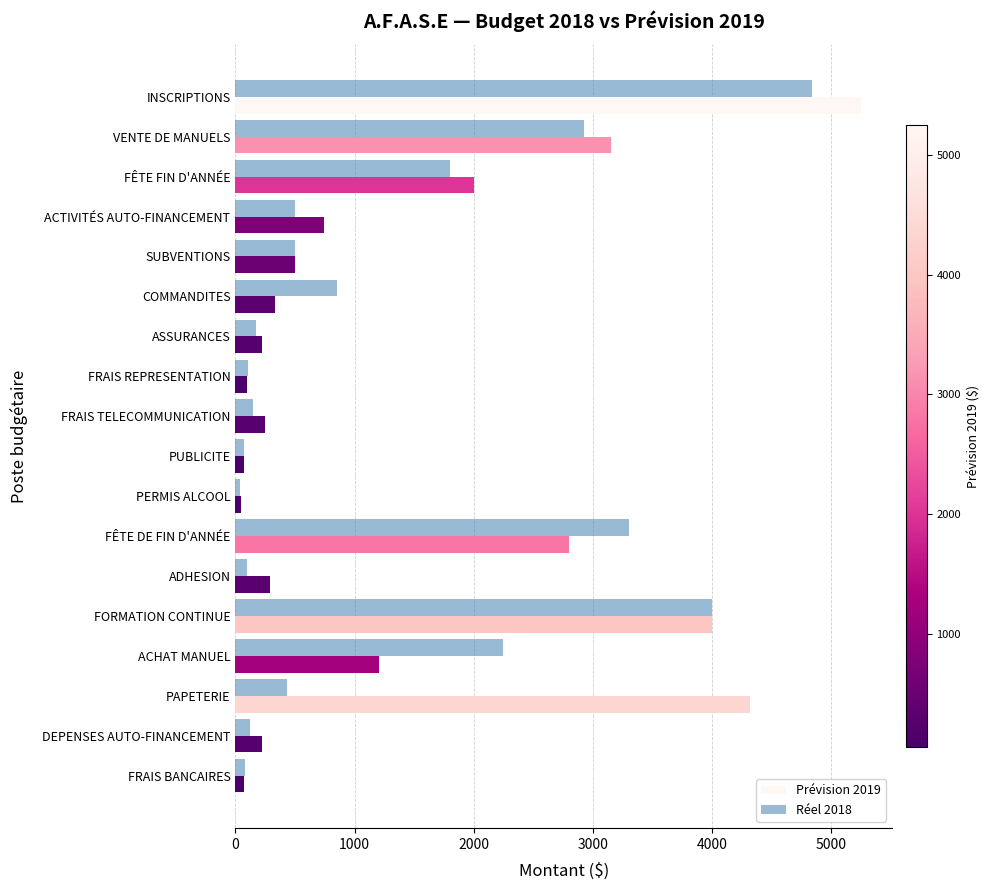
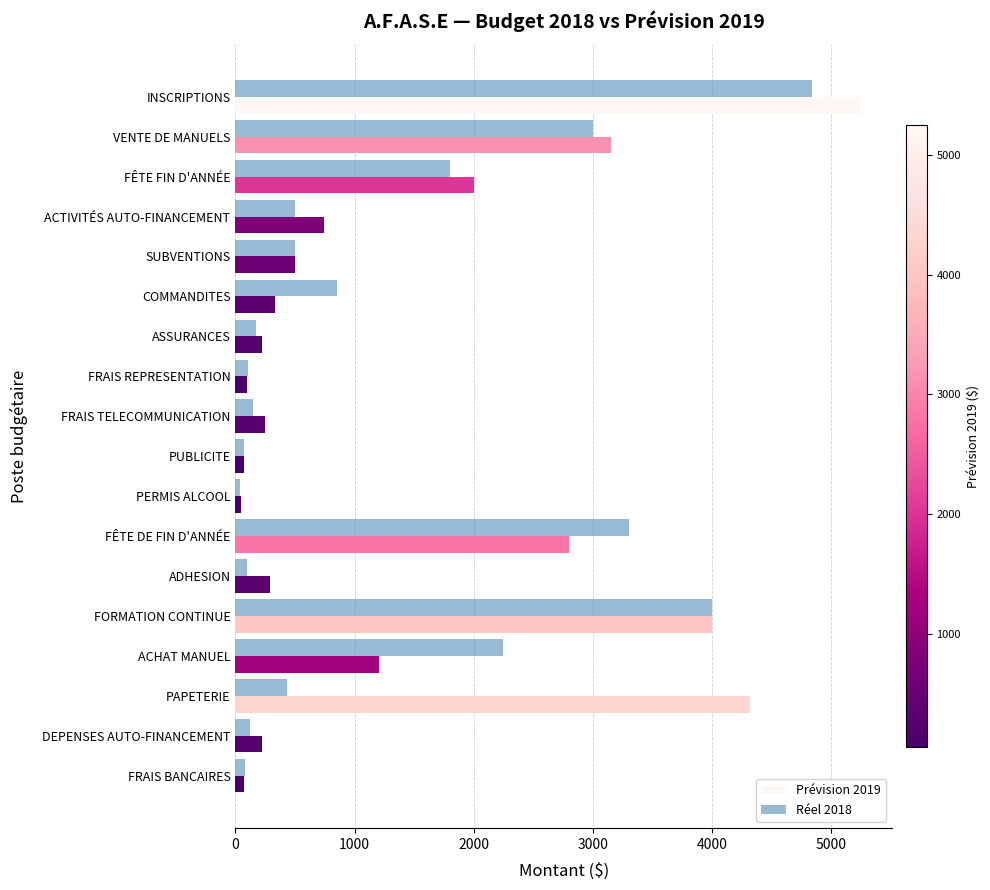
Réel 2018, VENTE DE MANUELS: 2930 -> 3000
